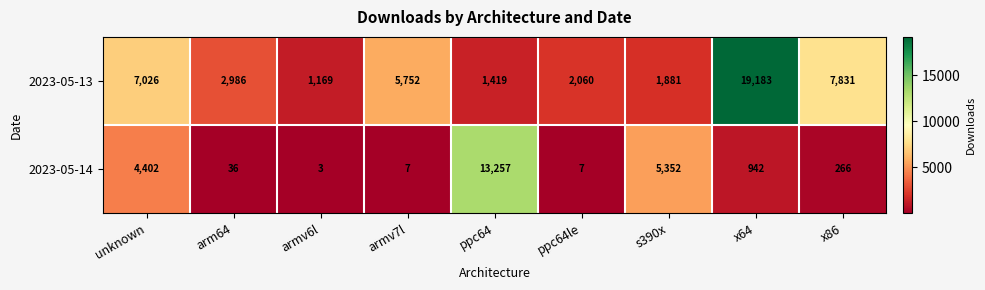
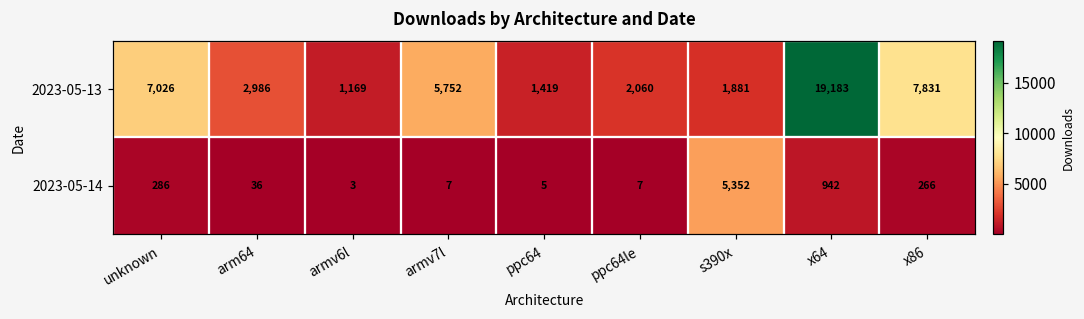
2023-05-14, unknown: 4,402 -> 286
2023-05-14, ppc64: 13,257 -> 5
